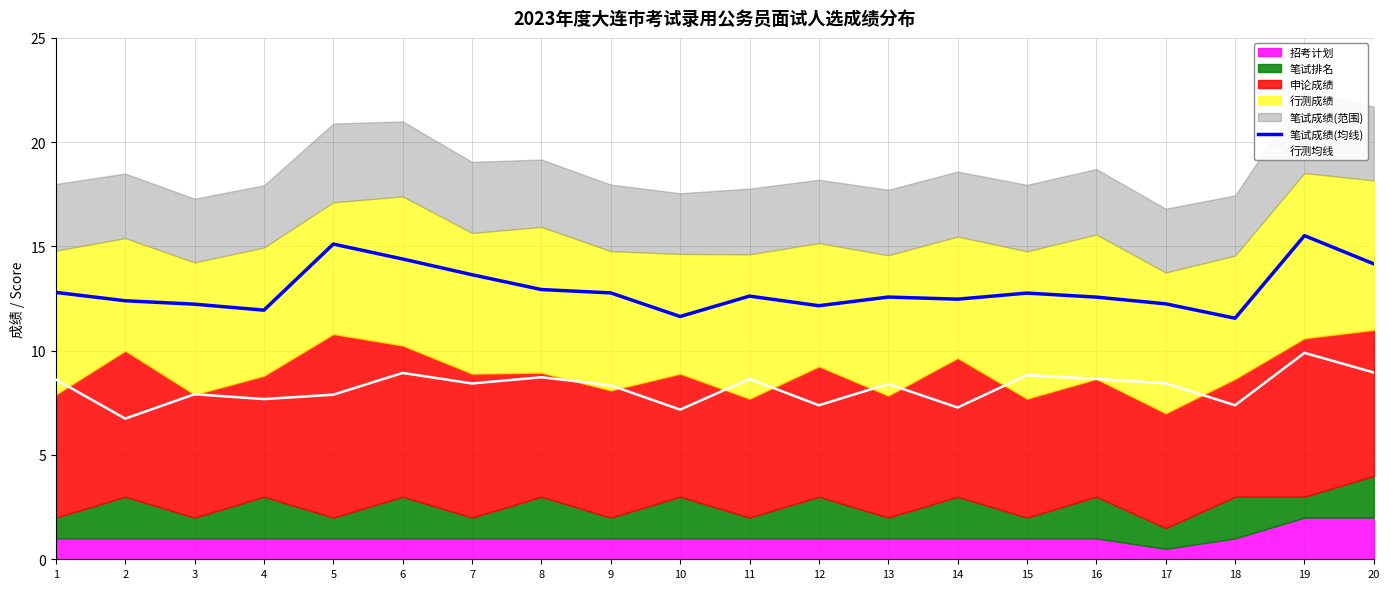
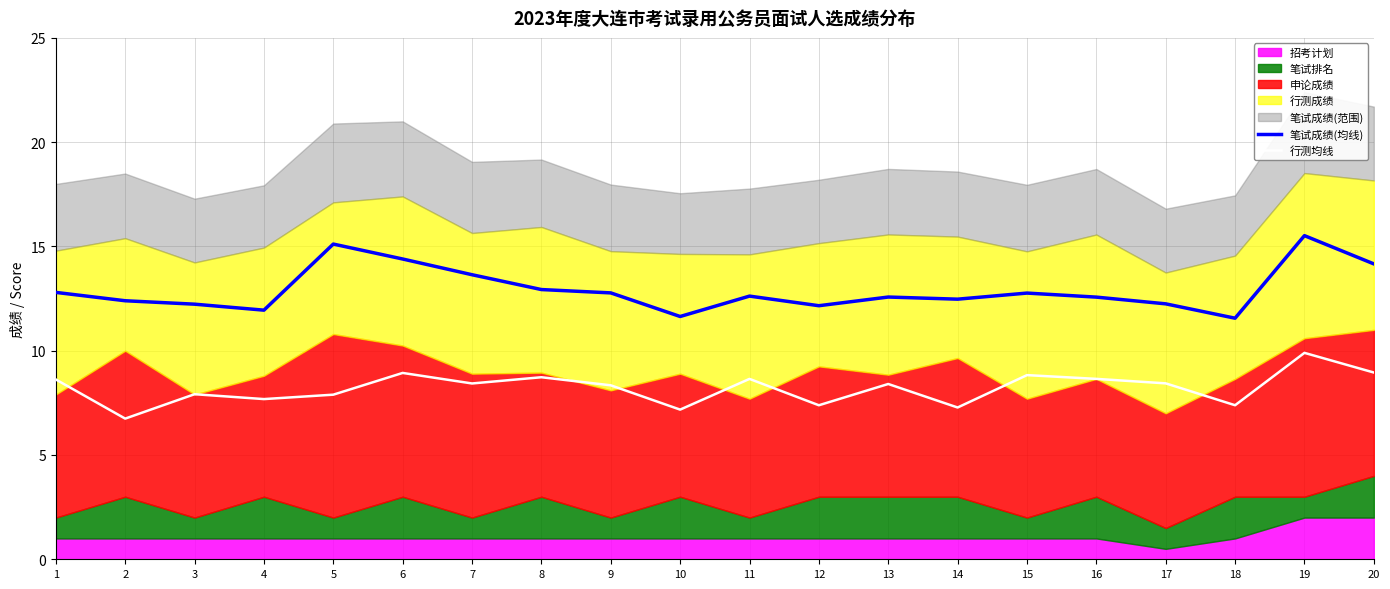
笔试排名, 13: 1 -> 2
